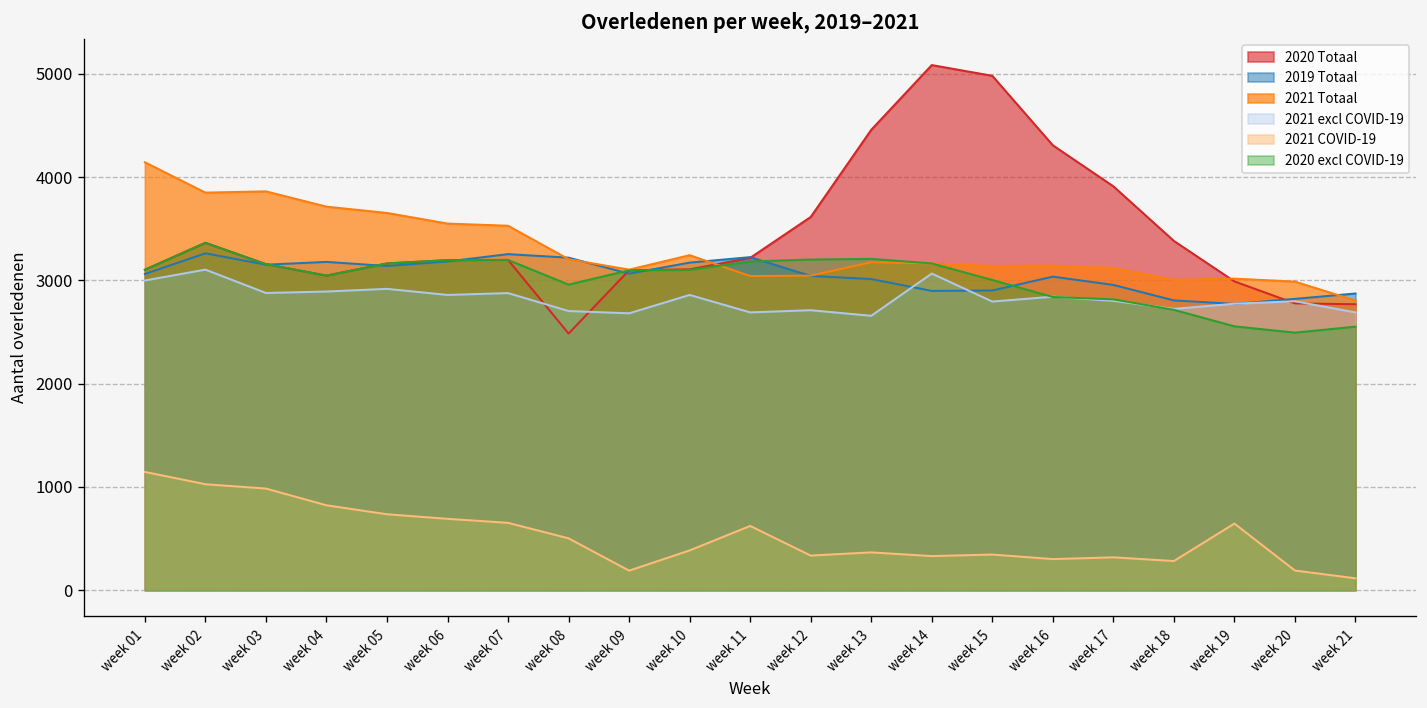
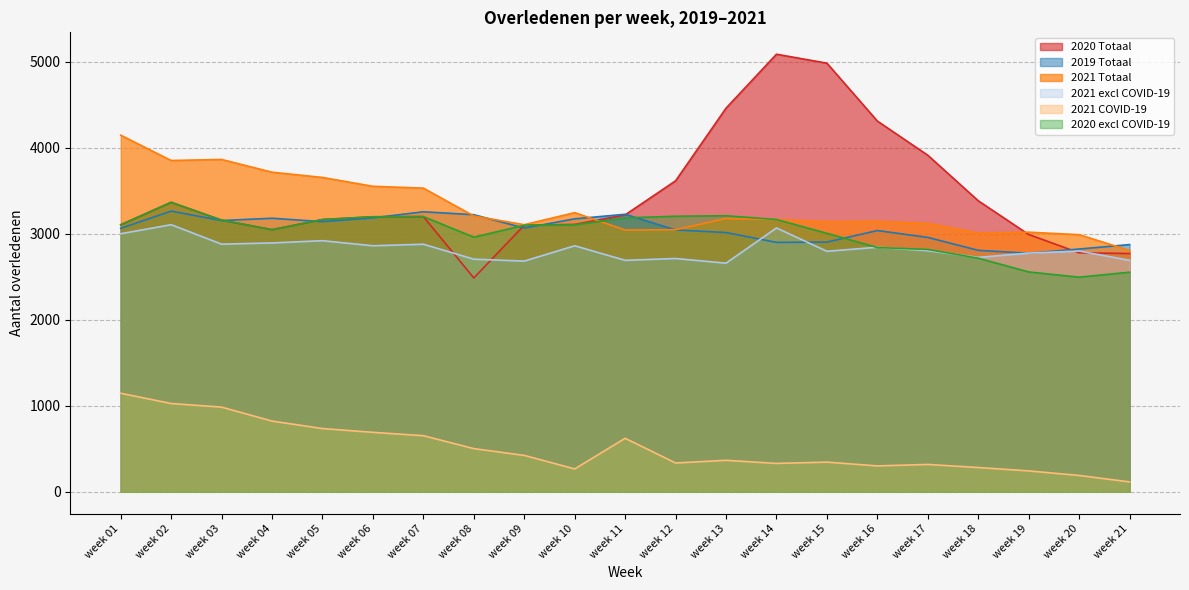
2021 COVID-19, week 09: 200 -> 400
2021 COVID-19, week 10: 400 -> 300
2021 COVID-19, week 19: 600 -> 200
